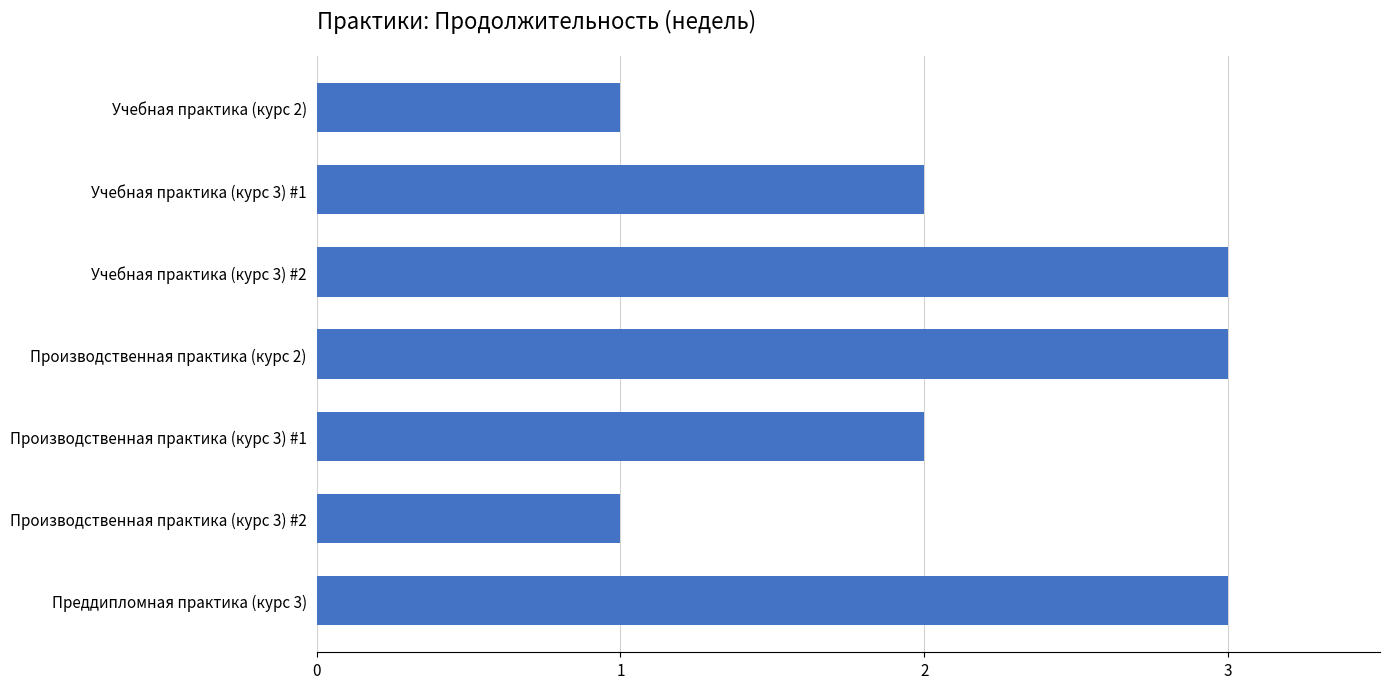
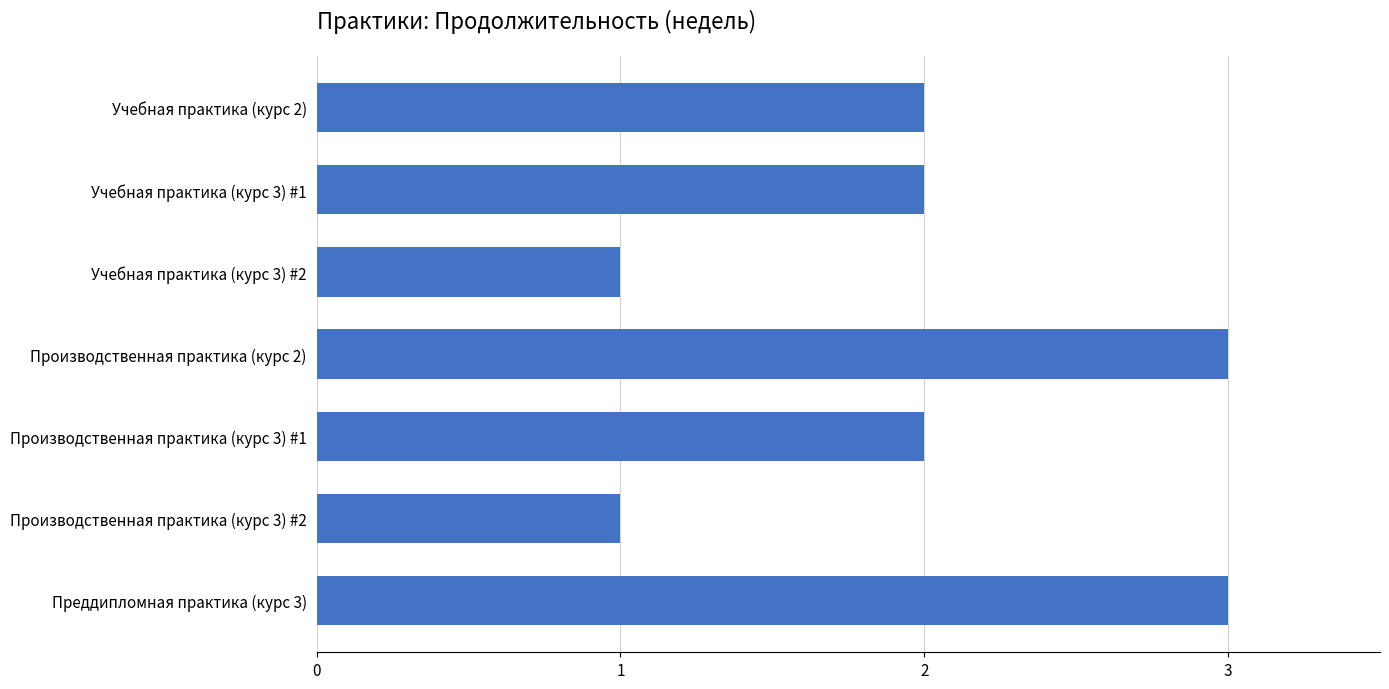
Учебная практика (курс 2): 1 -> 2
Учебная практика (курс 3) #2: 3 -> 1
